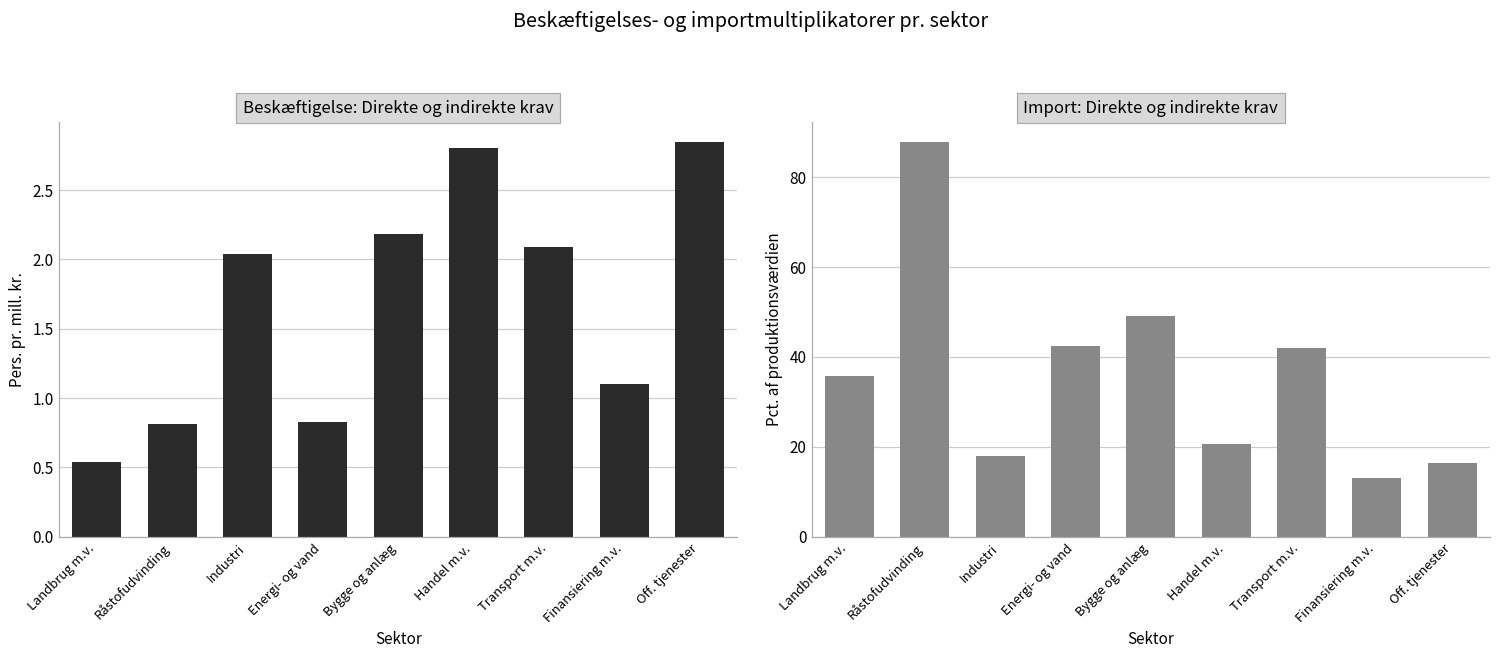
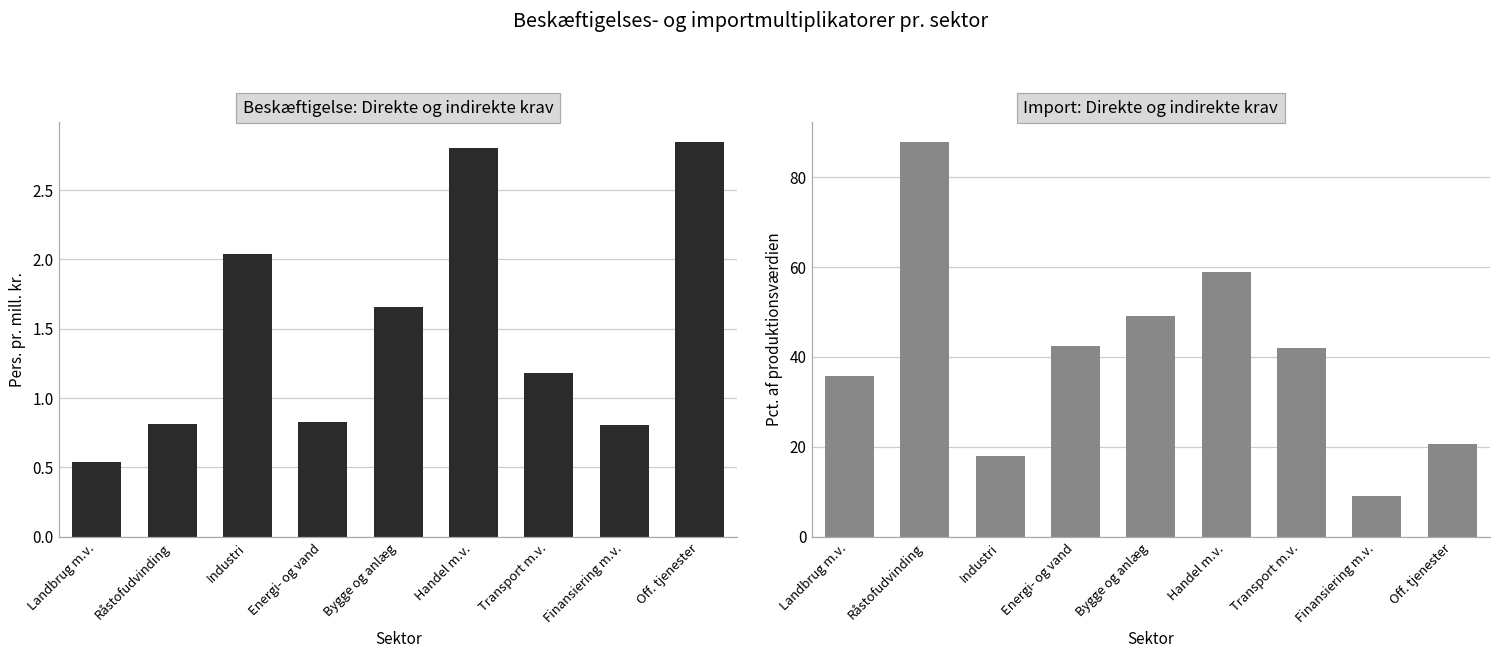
Beskæftigelse: Direkte og indirekte krav, Bygge og anlæg: 2.18 -> 1.66
Beskæftigelse: Direkte og indirekte krav, Transport m.v.: 2.09 -> 1.18
Beskæftigelse: Direkte og indirekte krav, Finansiering m.v.: 1.10 -> 0.80
Import: Direkte og indirekte krav, Handel m.v.: 21 -> 59
Import: Direkte og indirekte krav, Finansiering m.v.: 13 -> 9
Import: Direkte og indirekte krav, Off. tjenester: 16 -> 21
